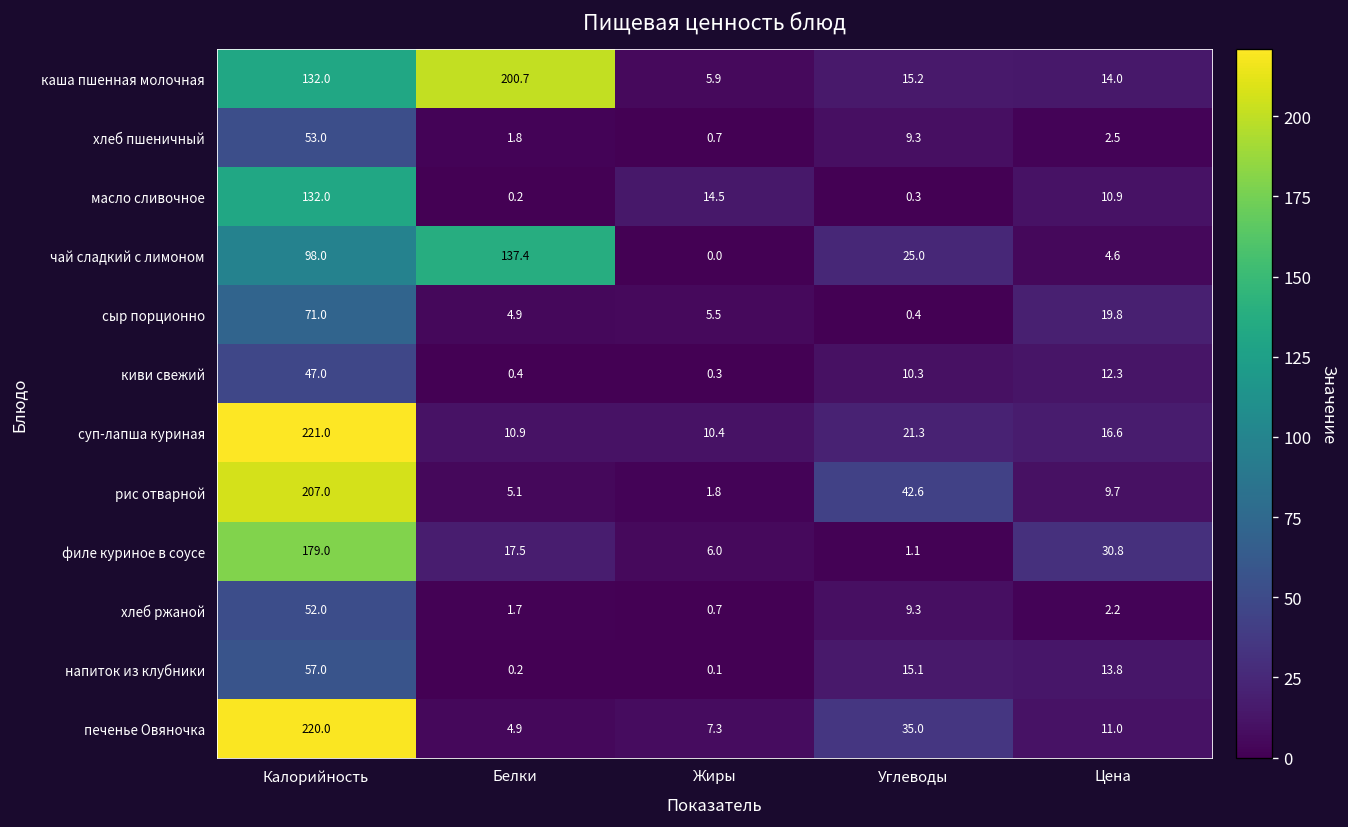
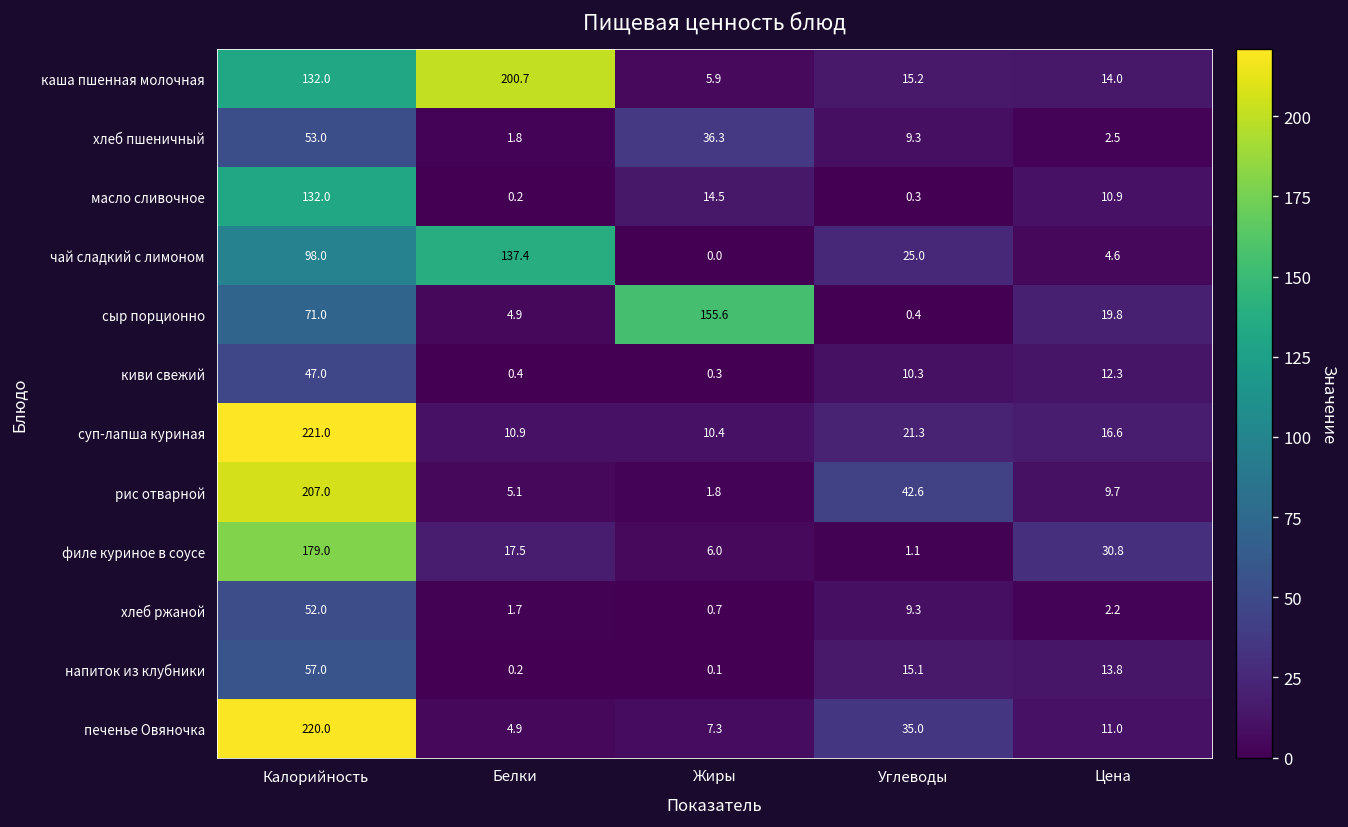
хлеб пшеничный, Жиры: 0.7 -> 36.3
сыр порционно, Жиры: 5.5 -> 155.6
